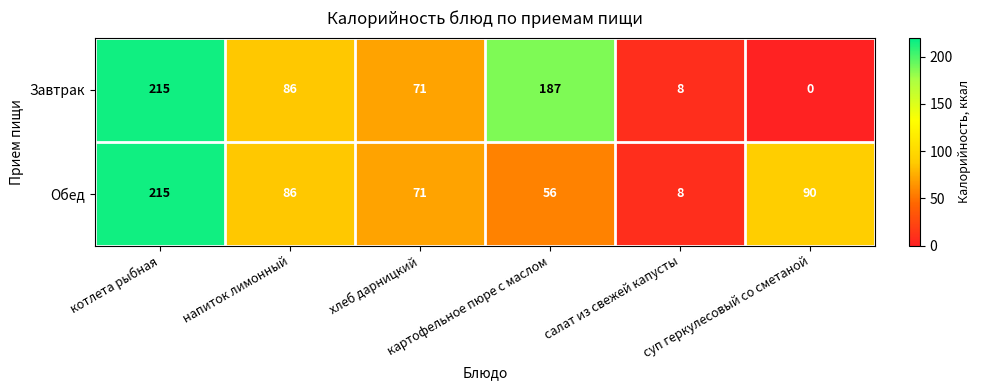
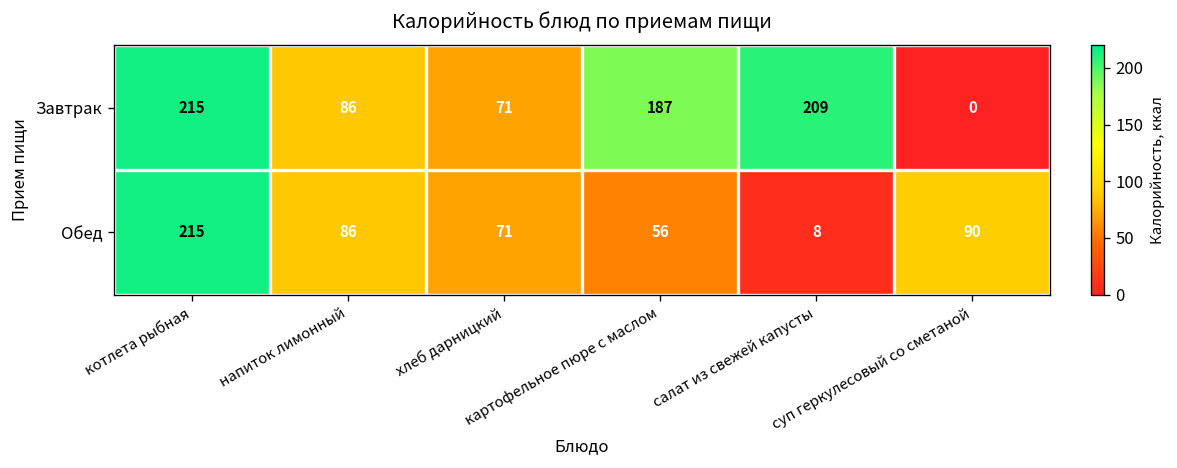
Завтрак, салат из свежей капусты: 8 -> 209
